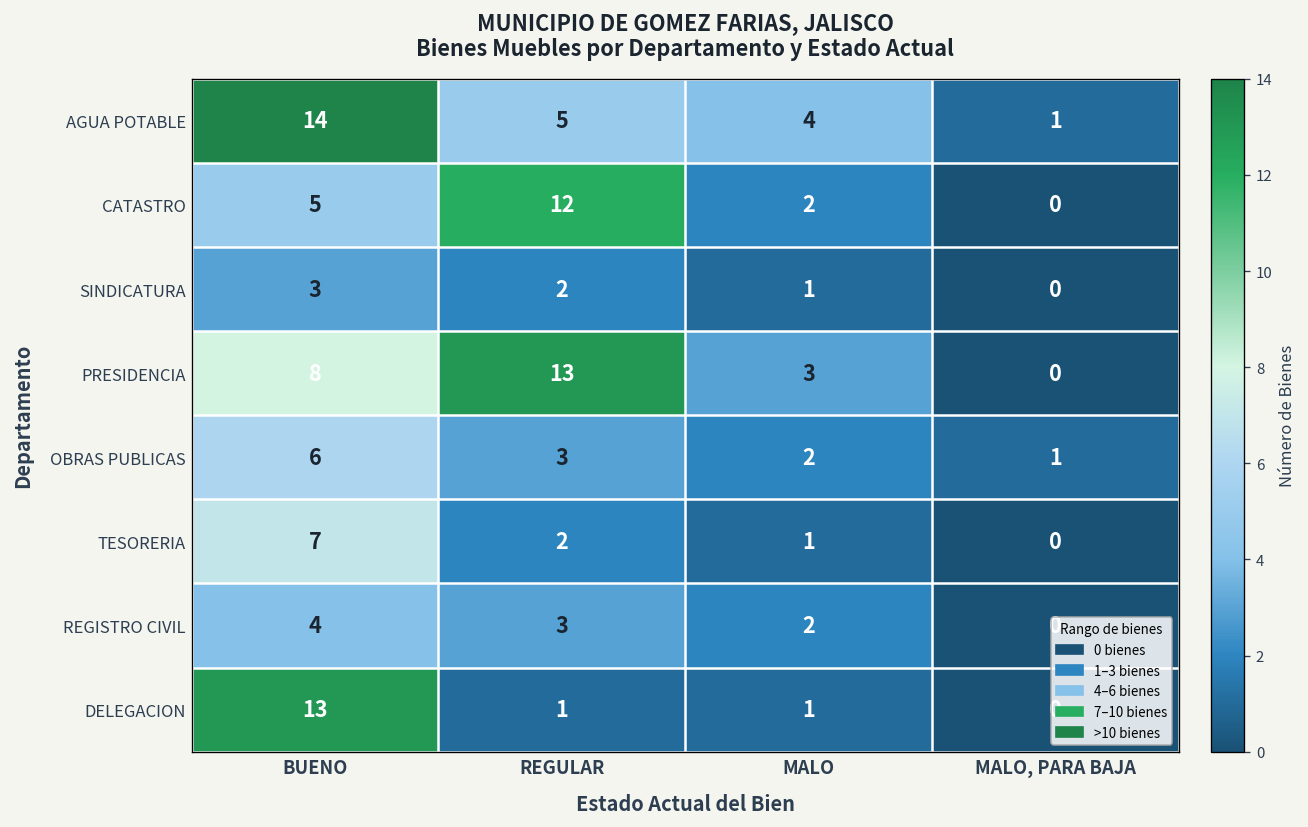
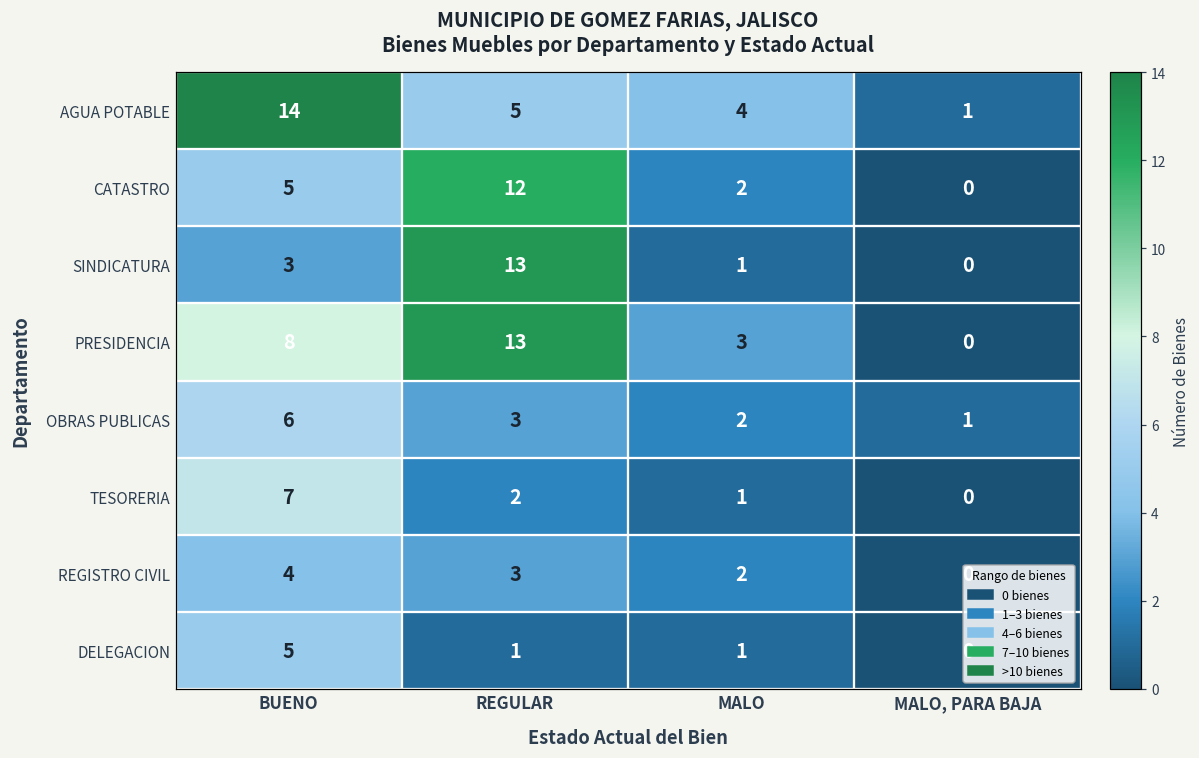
SINDICATURA, REGULAR: 2 -> 13
DELEGACION, BUENO: 13 -> 5
